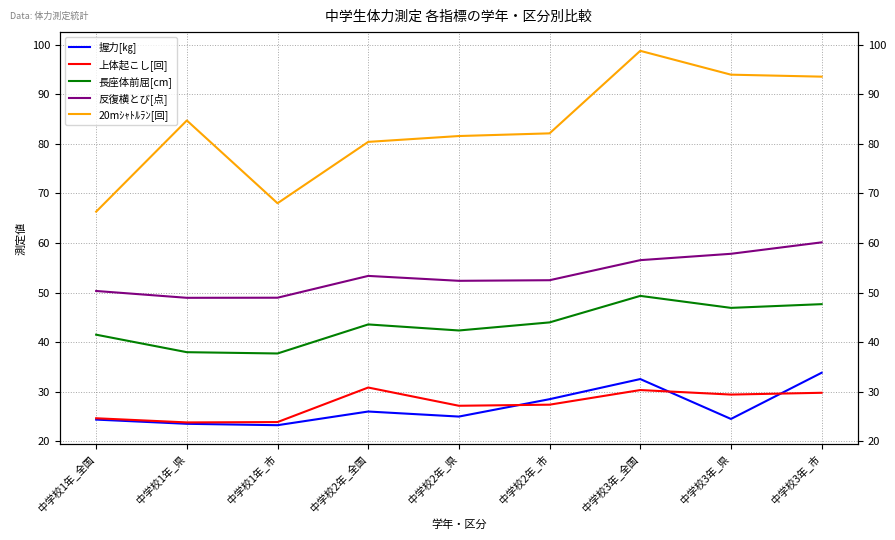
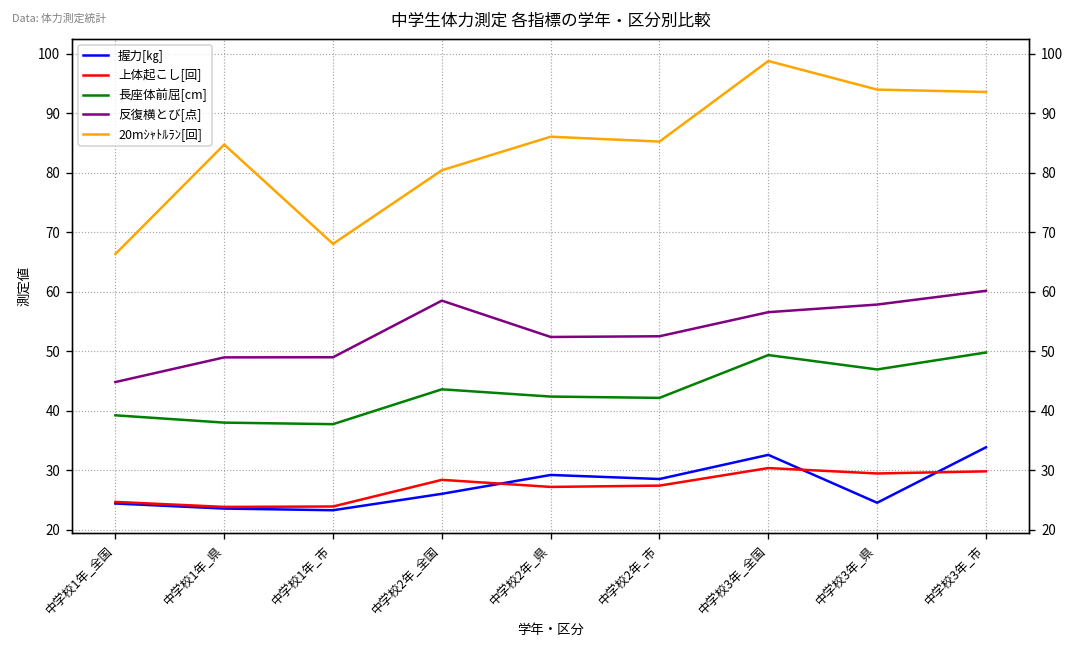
長座体前屈[cm], 中学校1年_全国: 42 -> 39
反復横とび[点], 中学校1年_全国: 50 -> 45
上体起こし[回], 中学校2年_全国: 31 -> 28
反復横とび[点], 中学校2年_全国: 53 -> 58
握力[㎏], 中学校2年_県: 25 -> 29
20mｼｬﾄﾙﾗﾝ[回], 中学校2年_県: 82 -> 86
長座体前屈[cm], 中学校2年_市: 44 -> 42
20mｼｬﾄﾙﾗﾝ[回], 中学校2年_市: 82 -> 85
長座体前屈[cm], 中学校3年_市: 48 -> 50
